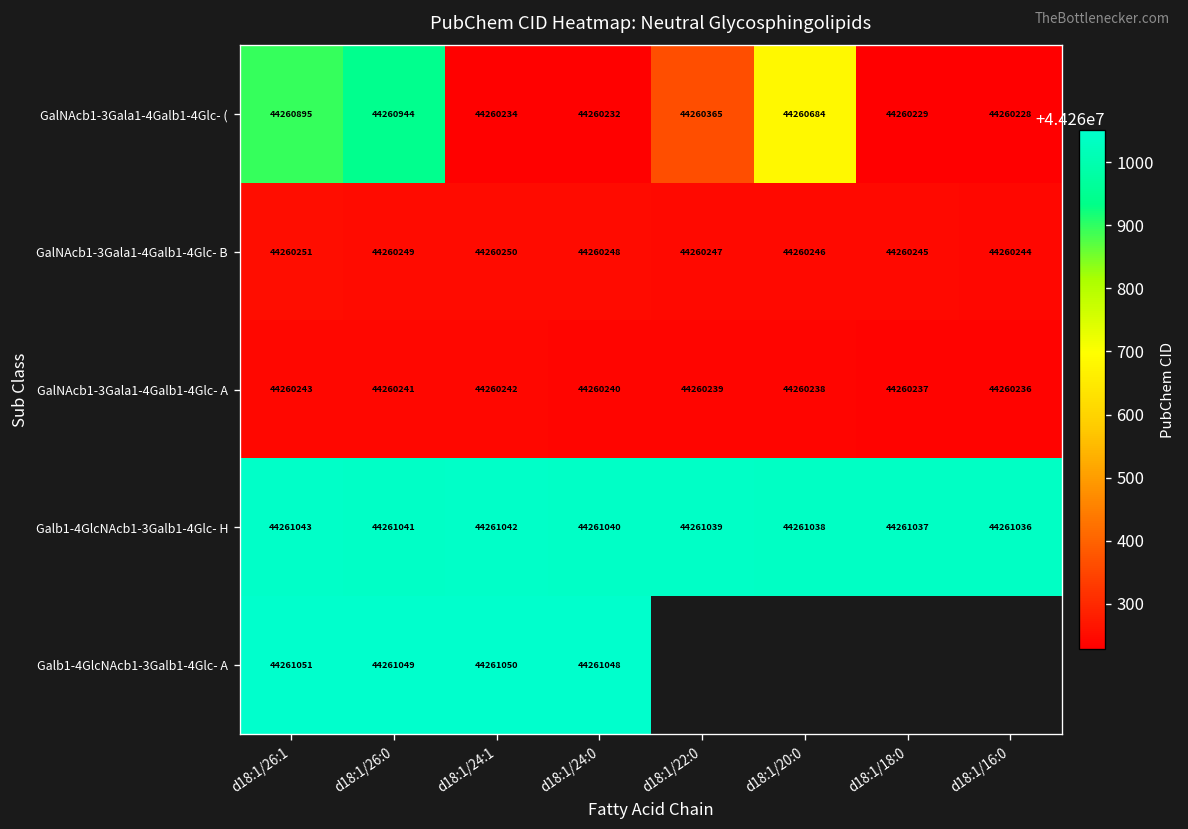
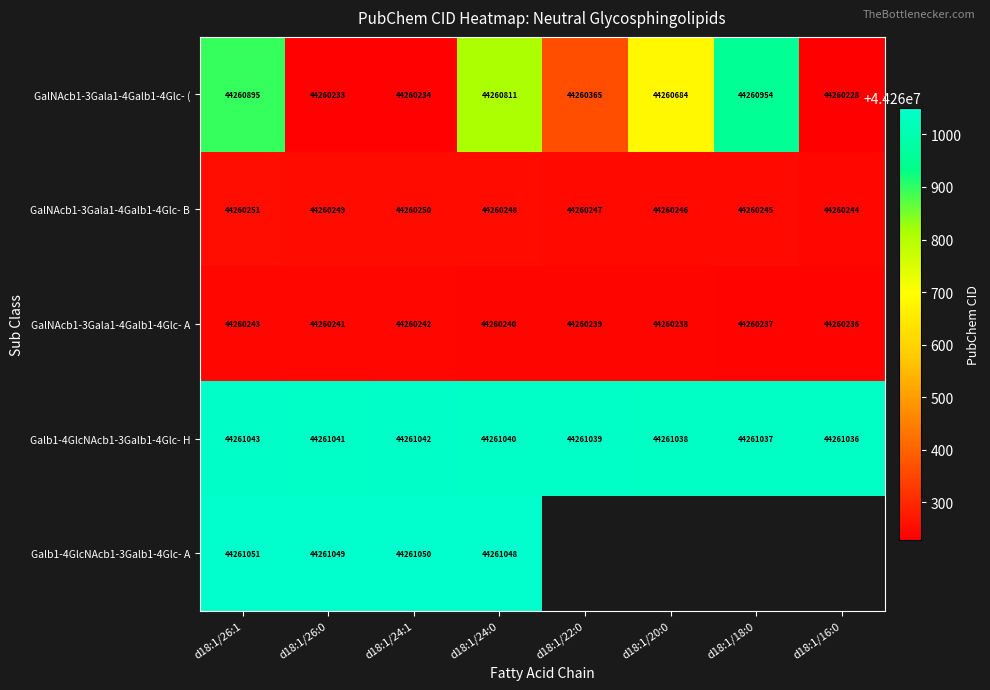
GalNAcb1-3Gala1-4Galb1-4Glc- (, d18:1/26:0: 44260944 -> 44260233
GalNAcb1-3Gala1-4Galb1-4Glc- (, d18:1/24:0: 44260232 -> 44260811
GalNAcb1-3Gala1-4Galb1-4Glc- (, d18:1/18:0: 44260229 -> 44260954
